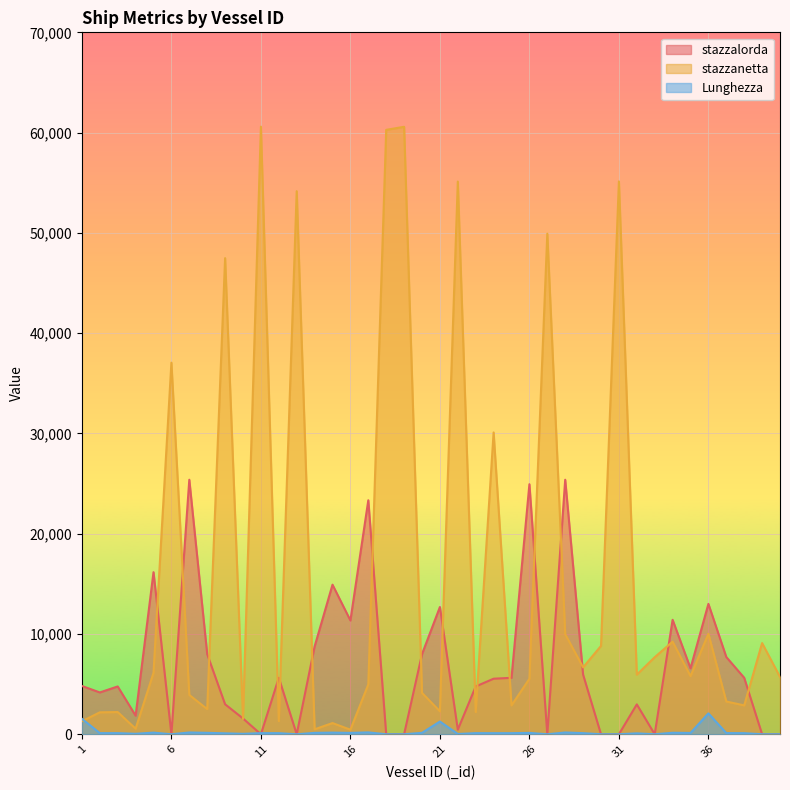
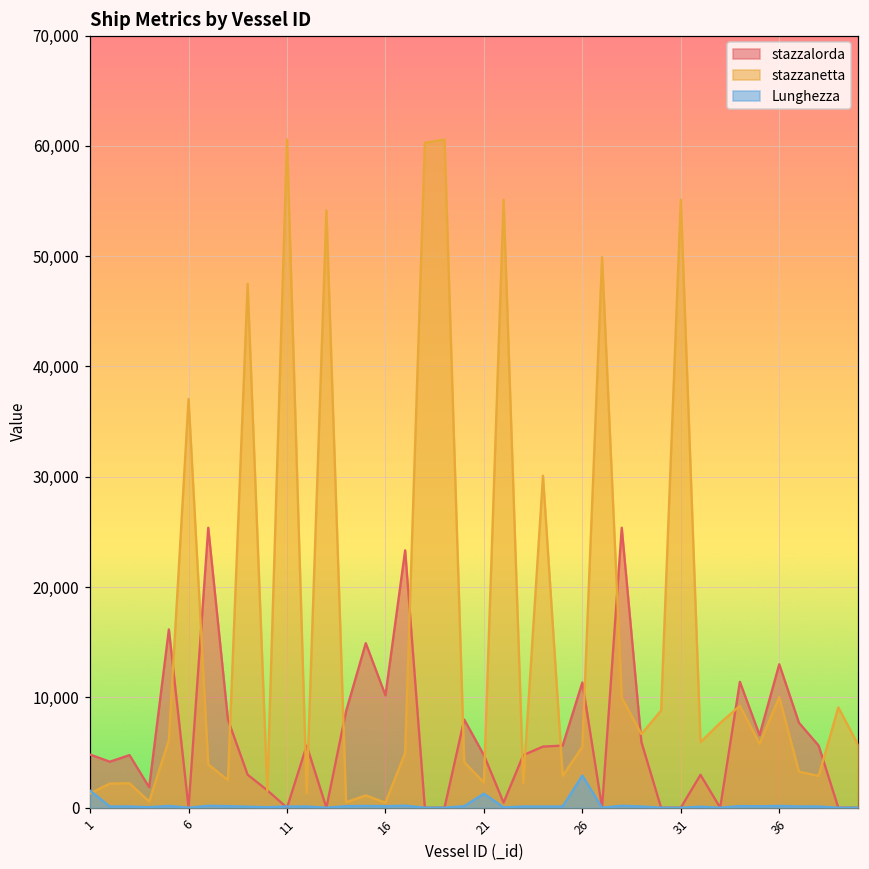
stazzalorda, 16: 11,300 -> 10,200
stazzalorda, 21: 12,700 -> 4,800
stazzalorda, 26: 24,900 -> 11,400
Lunghezza, 26: 100 -> 2,900
Lunghezza, 36: 2,100 -> 200
